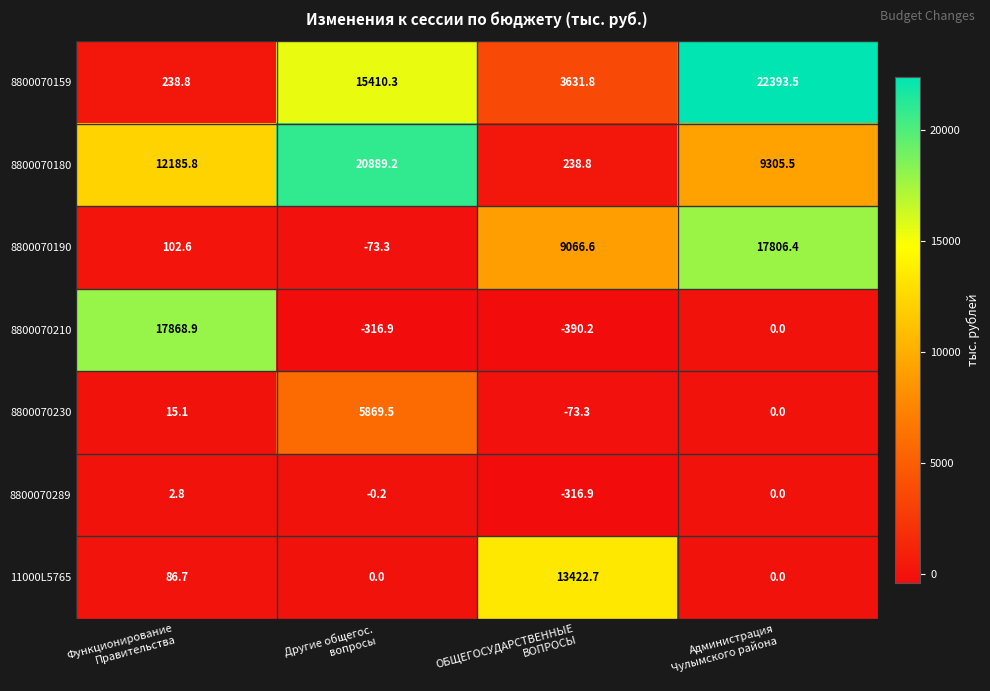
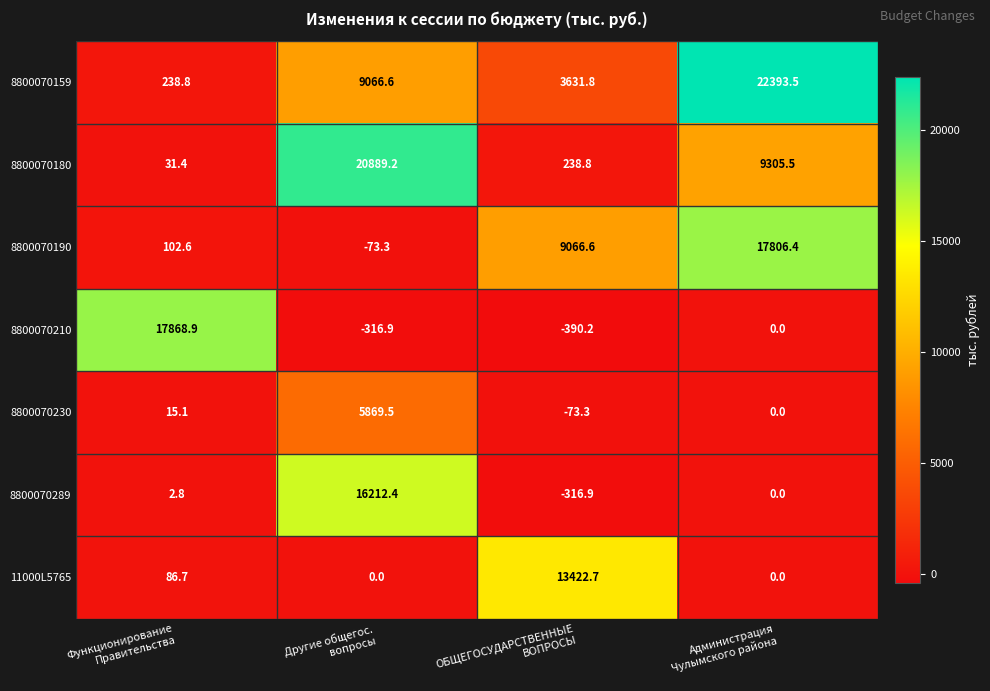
8800070159, Другие общегос. вопросы: 15410.3 -> 9066.6
8800070180, Функционирование Правительства: 12185.8 -> 31.4
8800070289, Другие общегос. вопросы: -0.2 -> 16212.4
